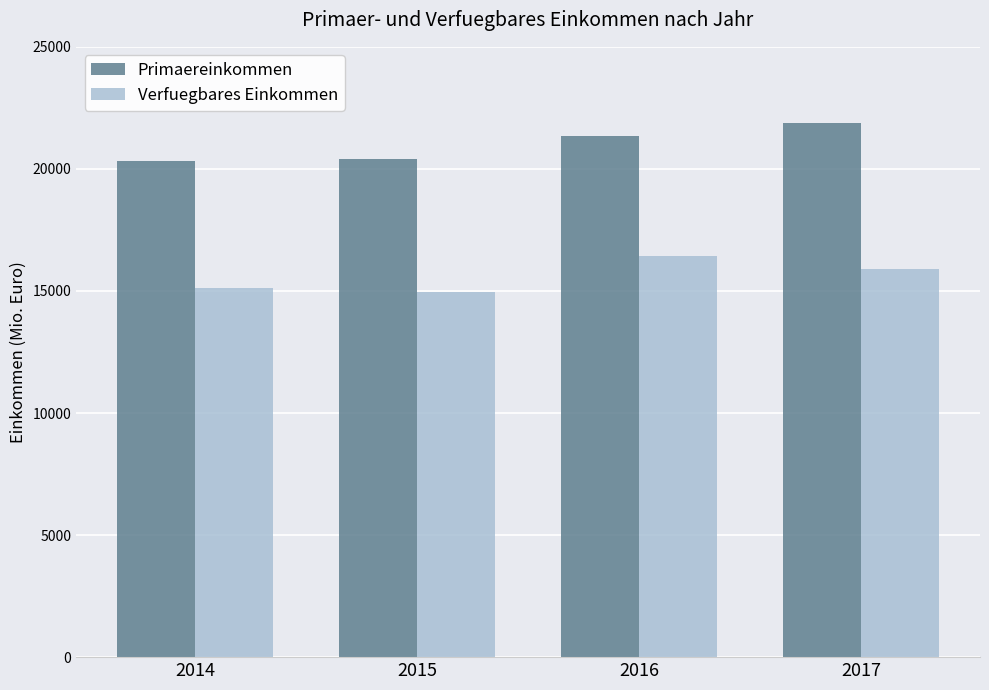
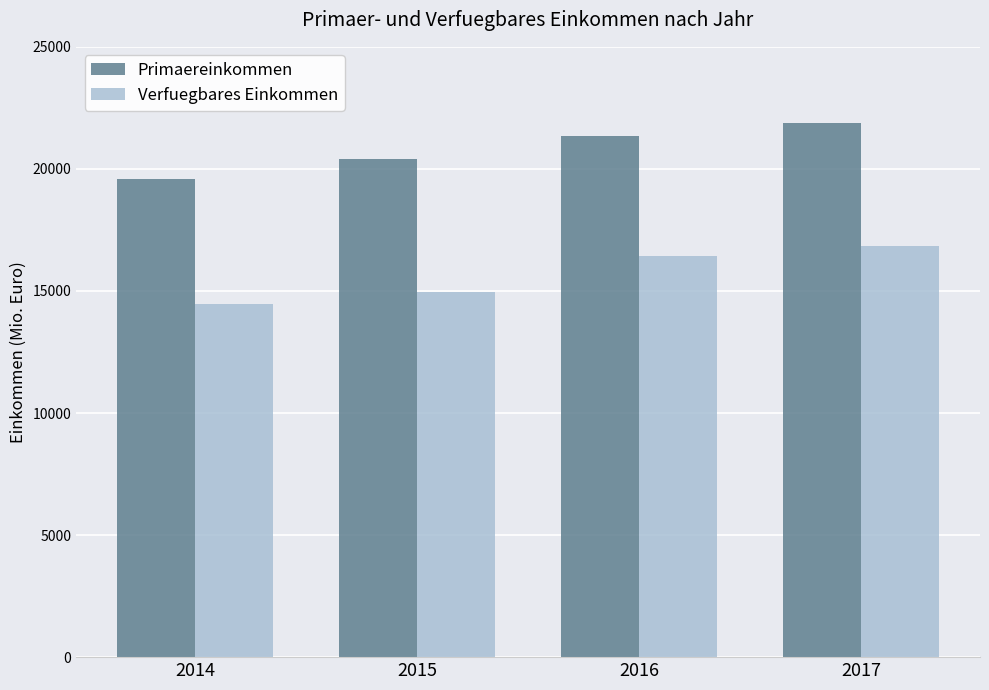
Primaereinkommen, 2014: 20300 -> 19600
Verfuegbares Einkommen, 2014: 15100 -> 14400
Verfuegbares Einkommen, 2017: 15900 -> 16800
